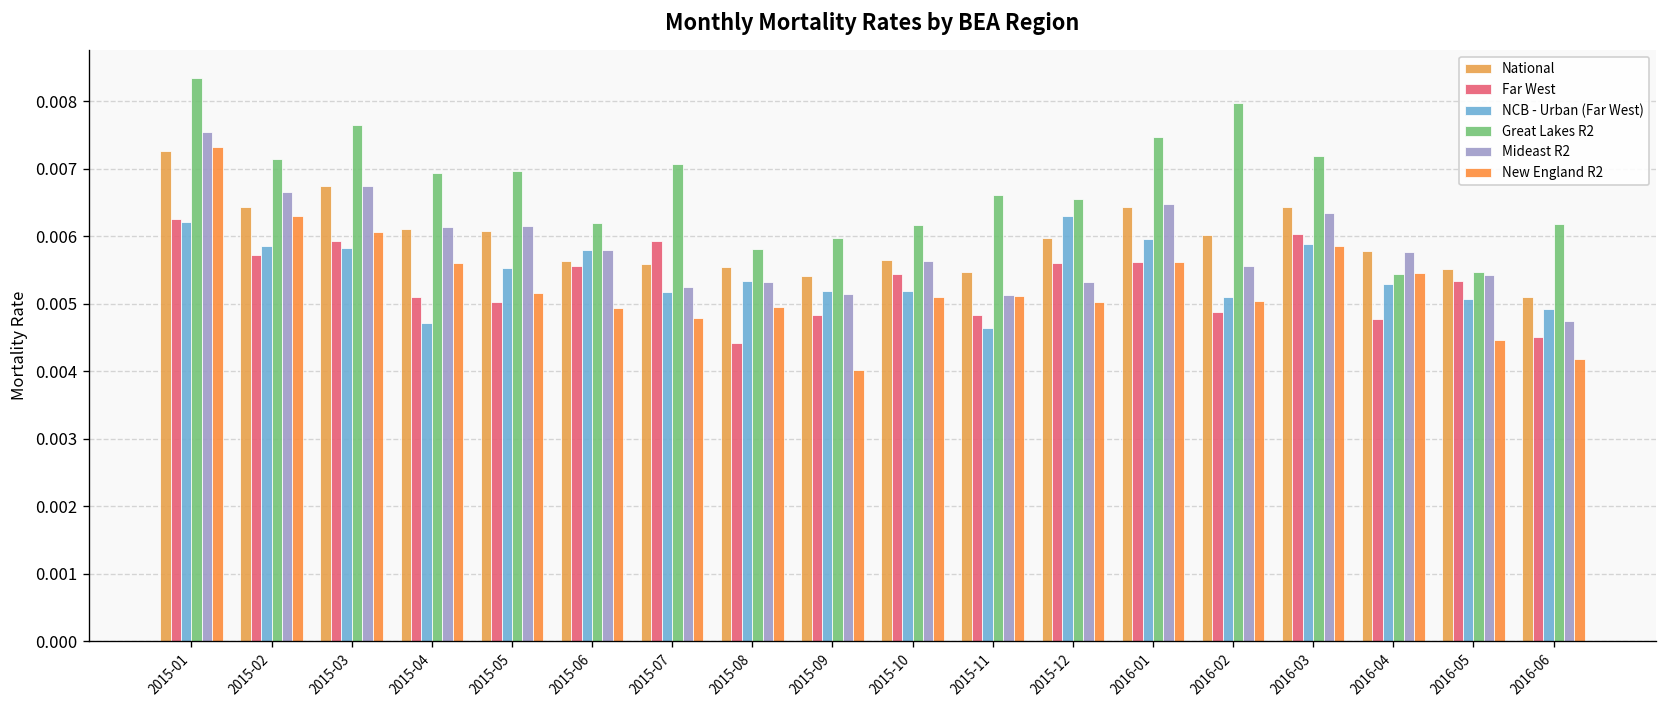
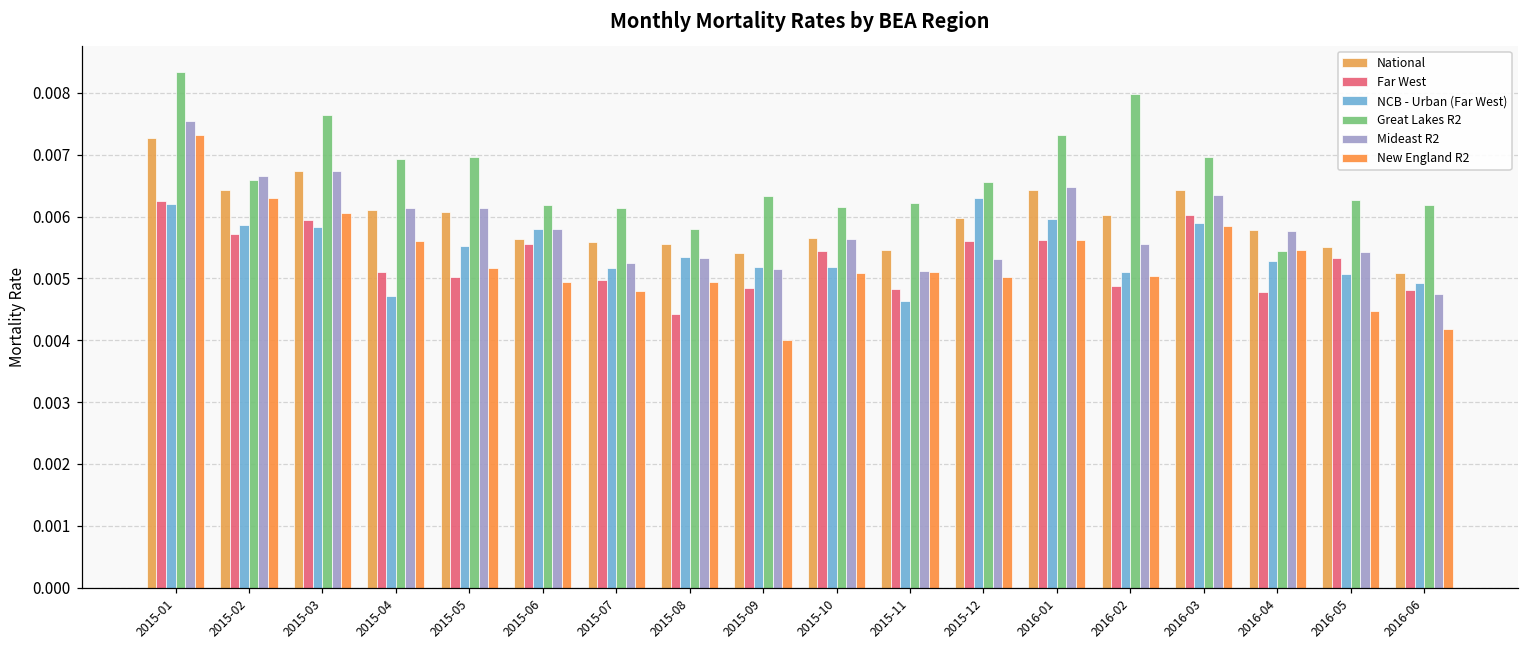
Great Lakes R2, 2015-02: 0.0071 -> 0.0066
Far West, 2015-07: 0.0059 -> 0.0050
Great Lakes R2, 2015-07: 0.0071 -> 0.0061
Great Lakes R2, 2015-09: 0.0060 -> 0.0063
Great Lakes R2, 2015-11: 0.0066 -> 0.0062
Great Lakes R2, 2016-01: 0.0075 -> 0.0073
Great Lakes R2, 2016-03: 0.0072 -> 0.0070
Great Lakes R2, 2016-05: 0.0055 -> 0.0063
Far West, 2016-06: 0.0045 -> 0.0048
